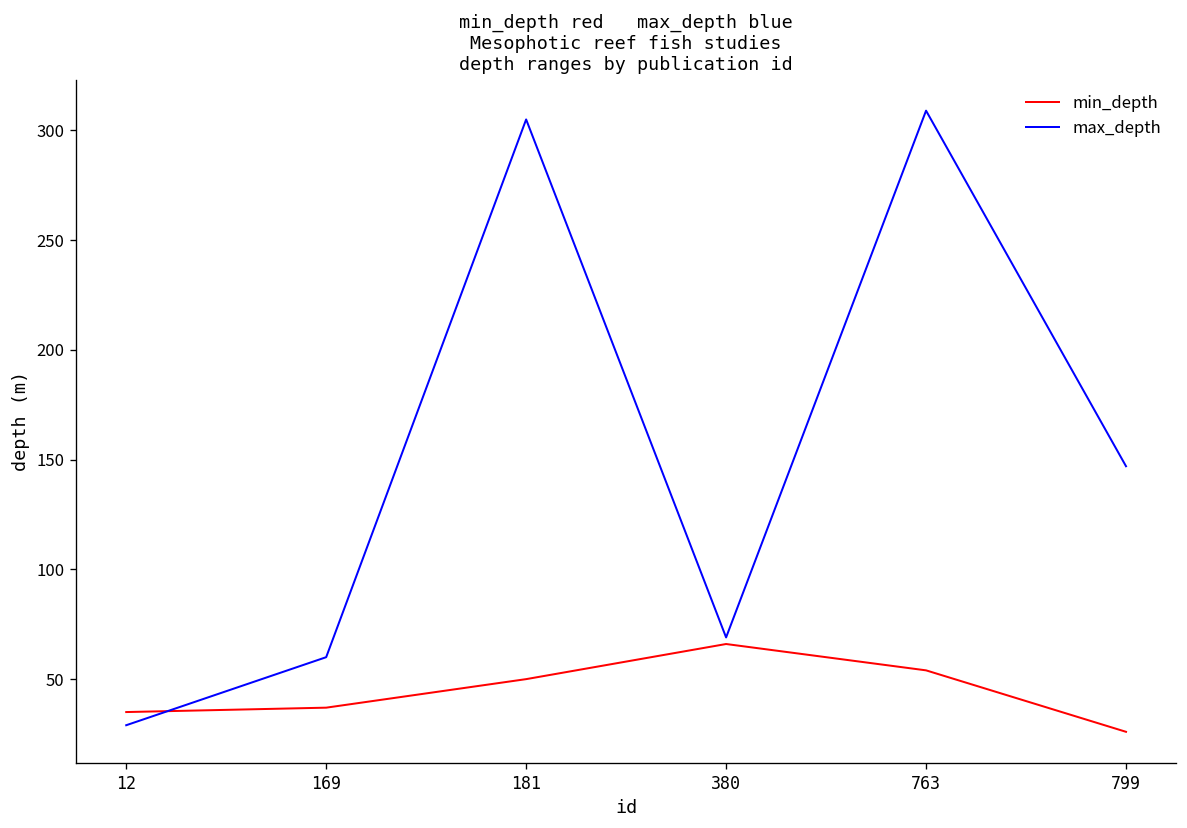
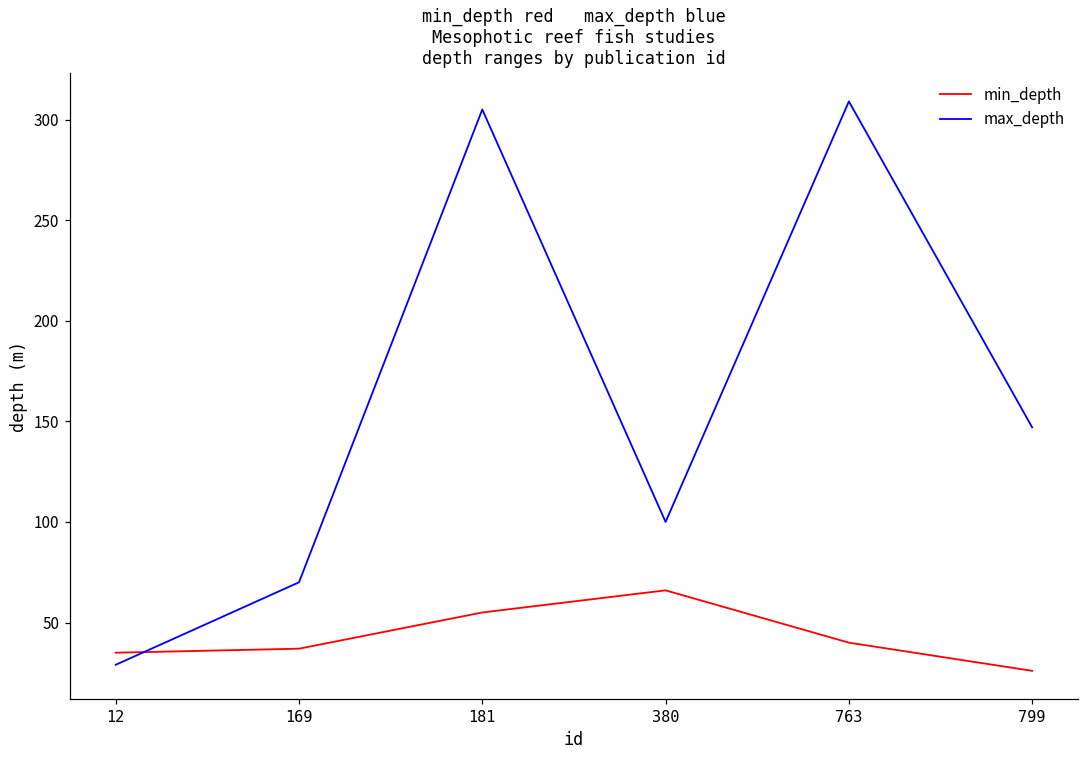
max_depth, 169: 60 -> 70
min_depth, 181: 50 -> 55
max_depth, 380: 69 -> 100
min_depth, 763: 54 -> 40
